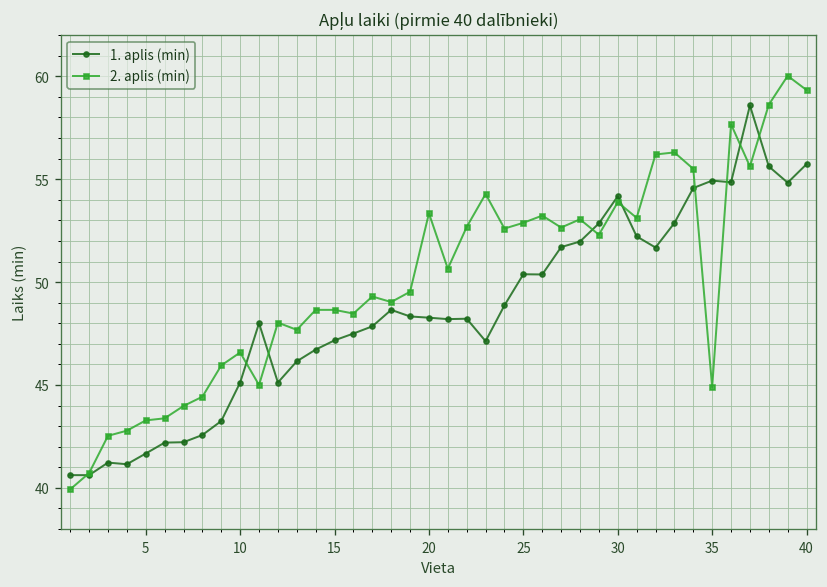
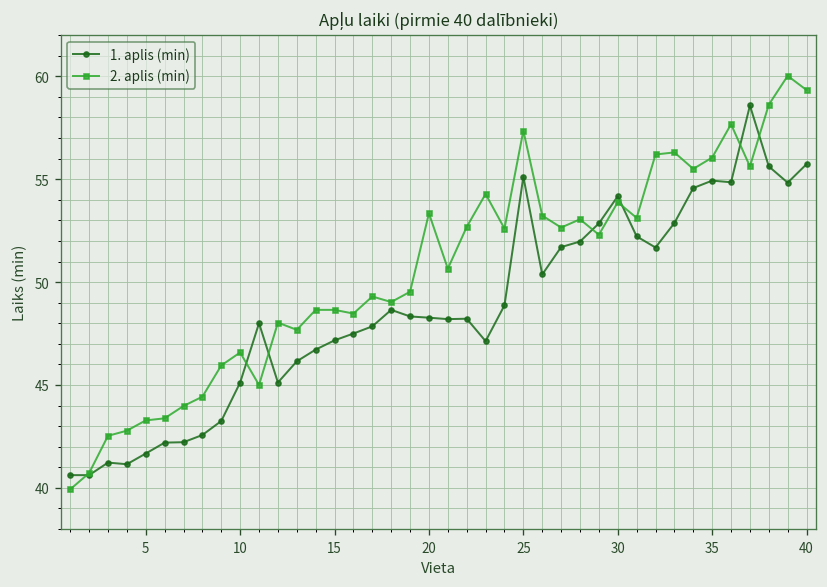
1. aplis (min), 25: 50.4 -> 55.1
2. aplis (min), 25: 52.9 -> 57.4
2. aplis (min), 35: 44.9 -> 56.1
